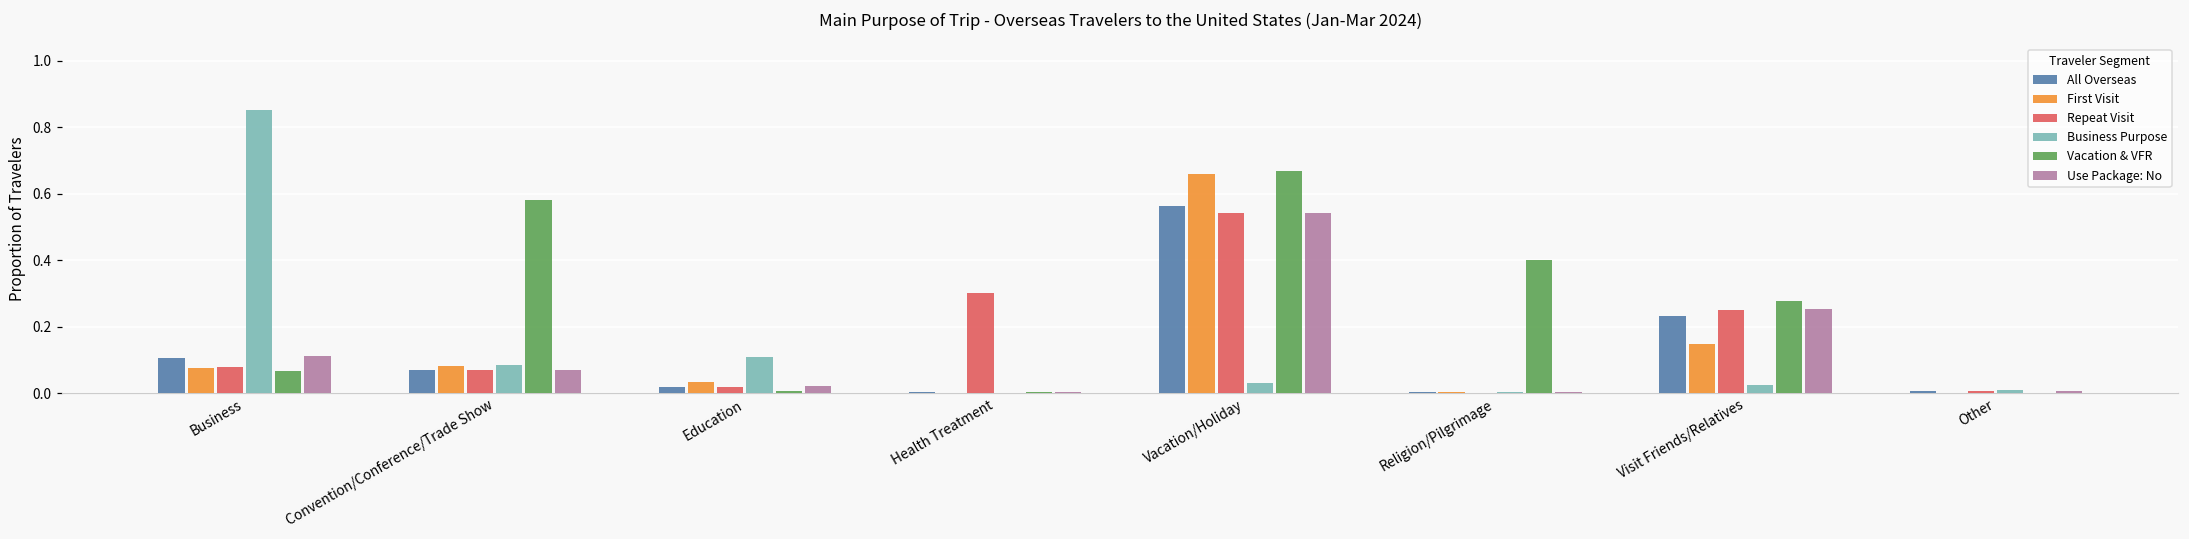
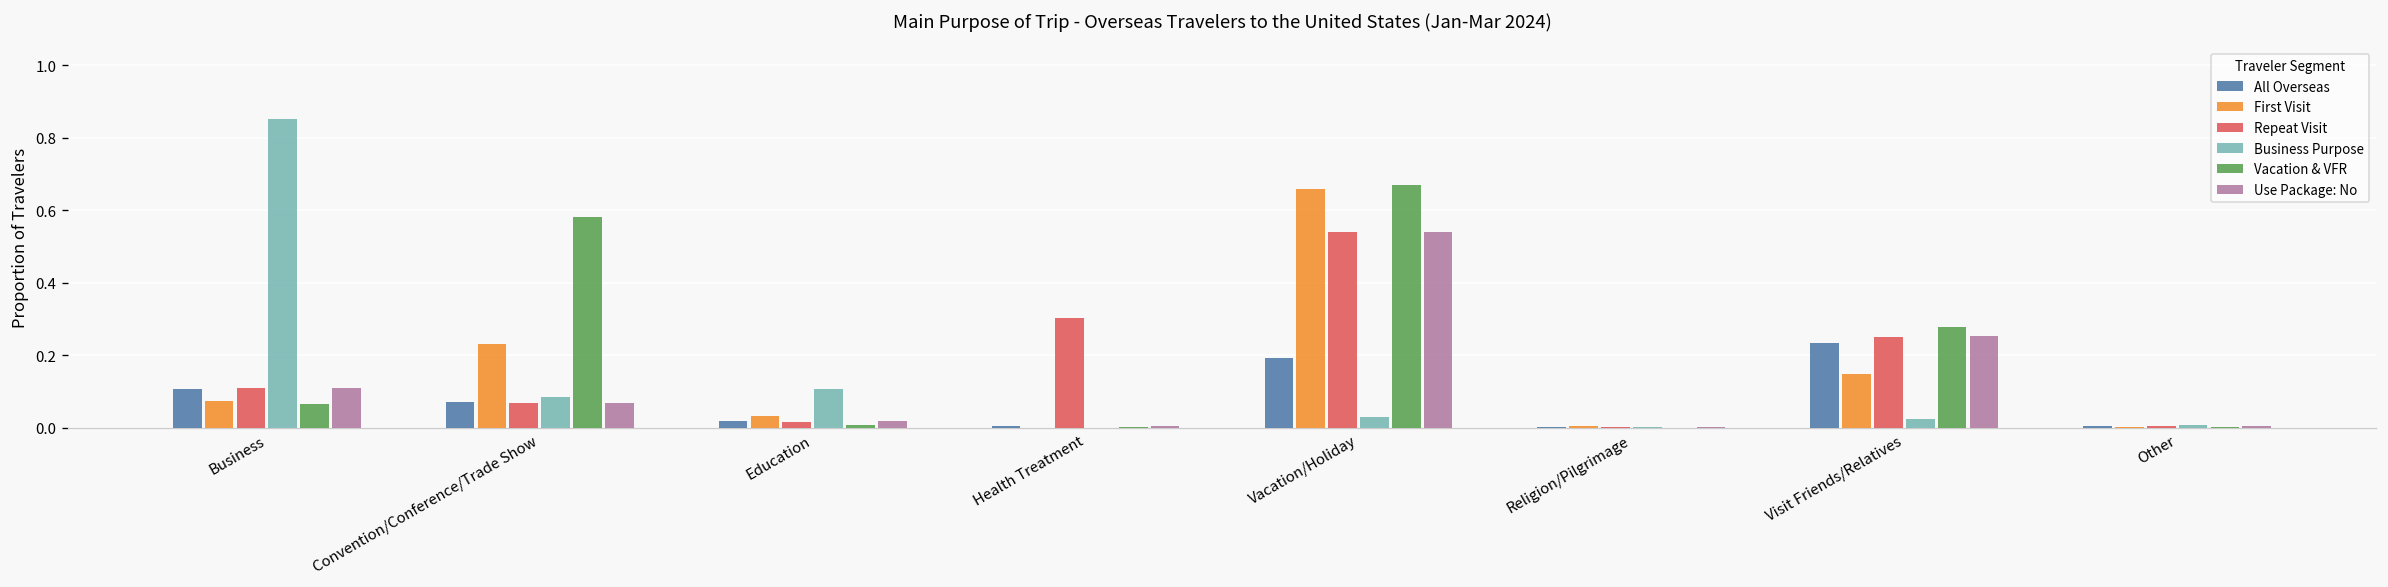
Repeat Visit, Business: 0.08 -> 0.11
First Visit, Convention/Conference/Trade Show: 0.08 -> 0.23
All Overseas, Vacation/Holiday: 0.56 -> 0.19
Vacation & VFR, Religion/Pilgrimage: 0.4 -> 0.0
